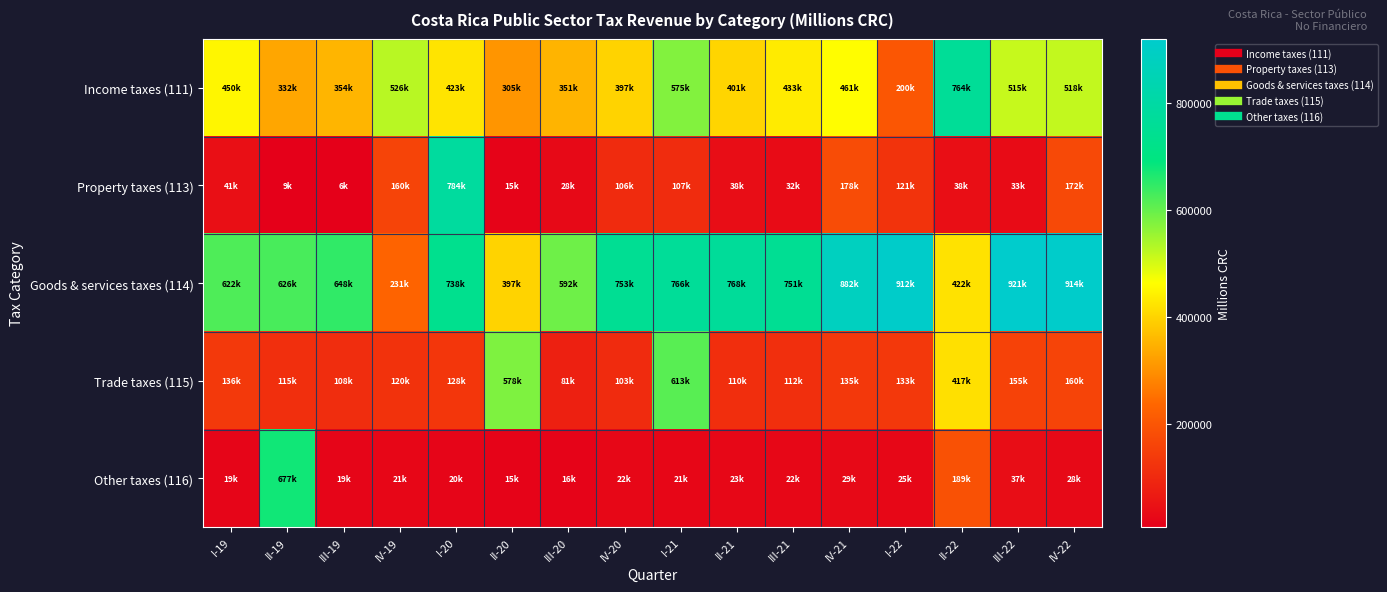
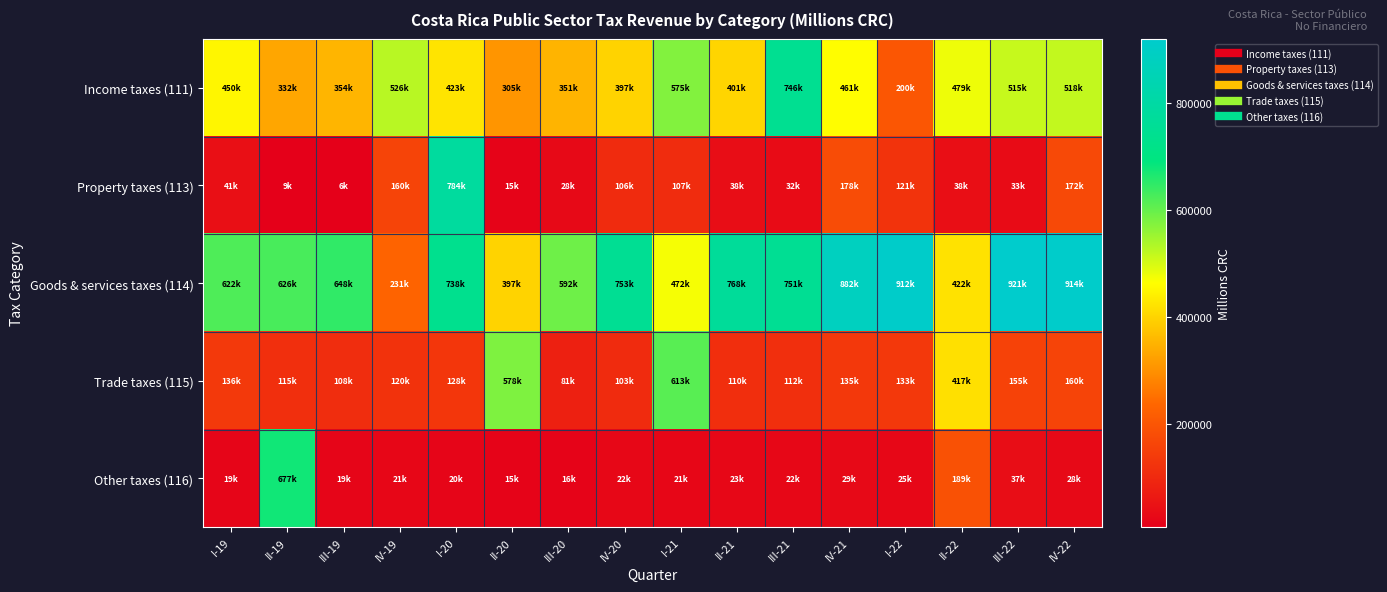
Income taxes (111), III-21: 433k -> 746k
Income taxes (111), II-22: 764k -> 479k
Goods & services taxes (114), I-21: 766k -> 472k
